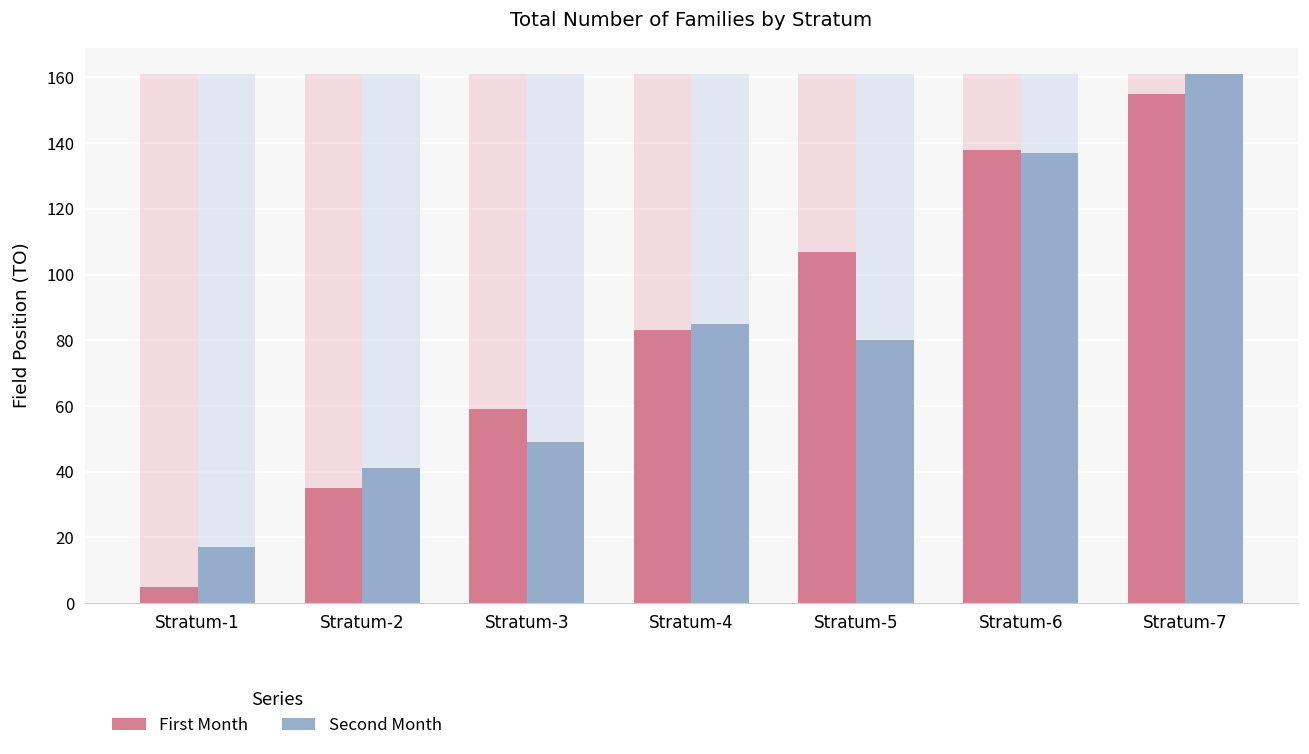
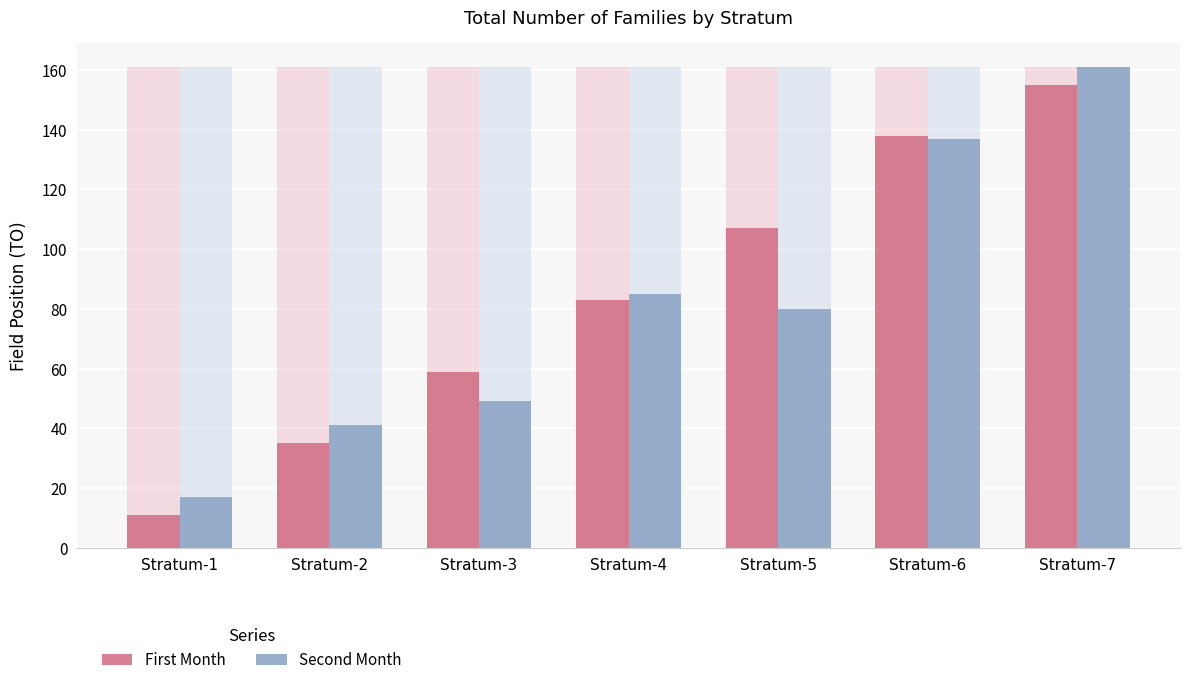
First Month, Stratum-1: 5 -> 11
